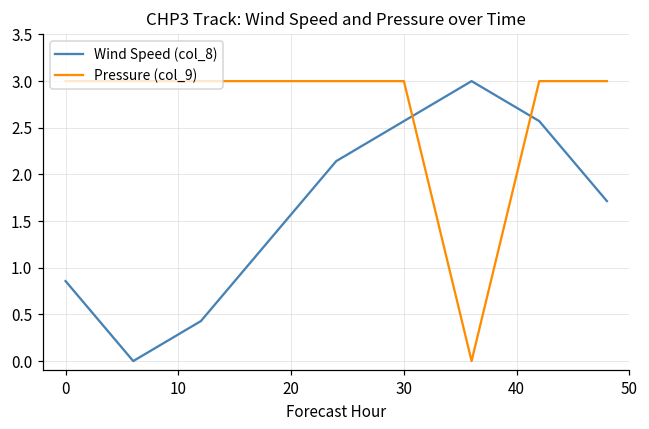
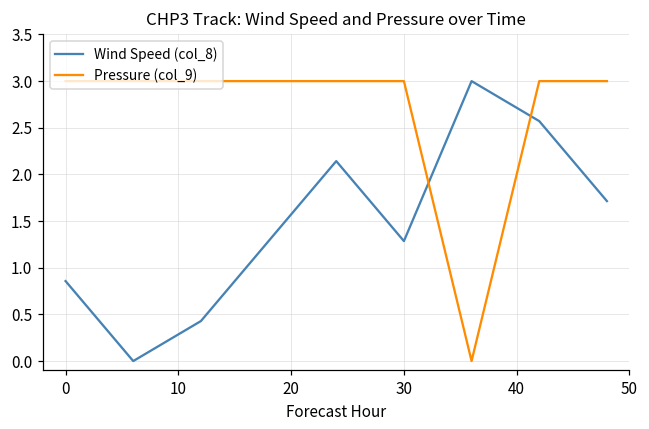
Wind Speed (col_8), 30: 2.6 -> 1.3
